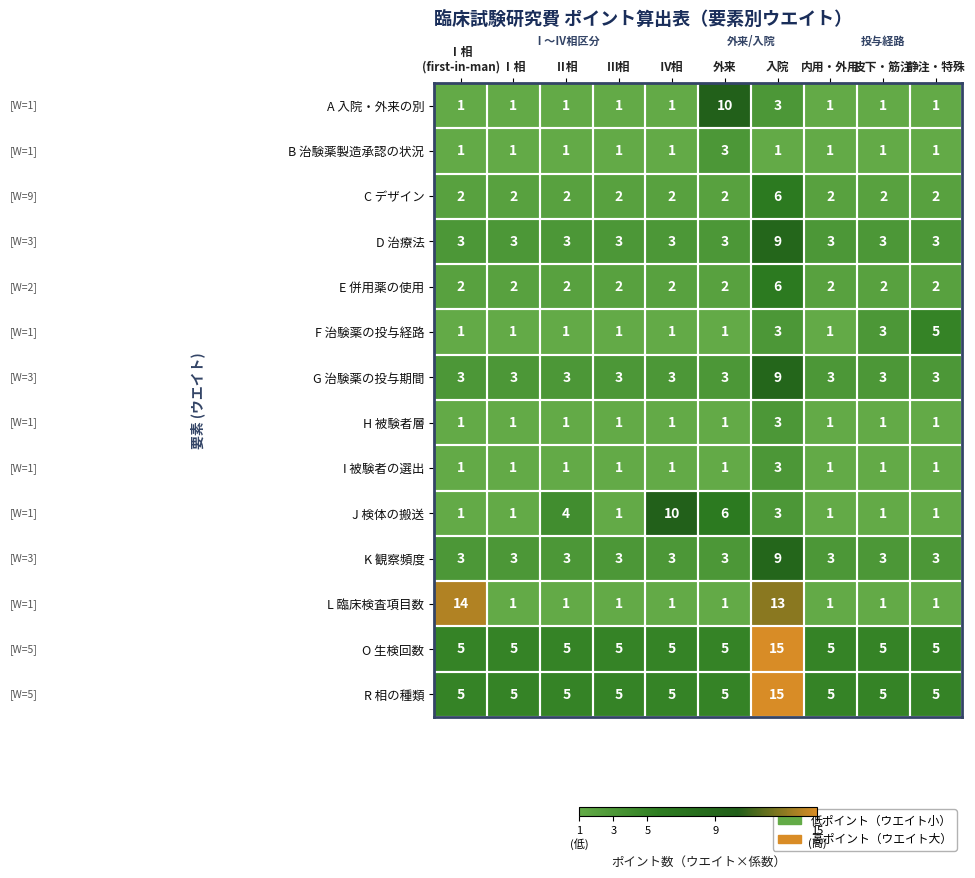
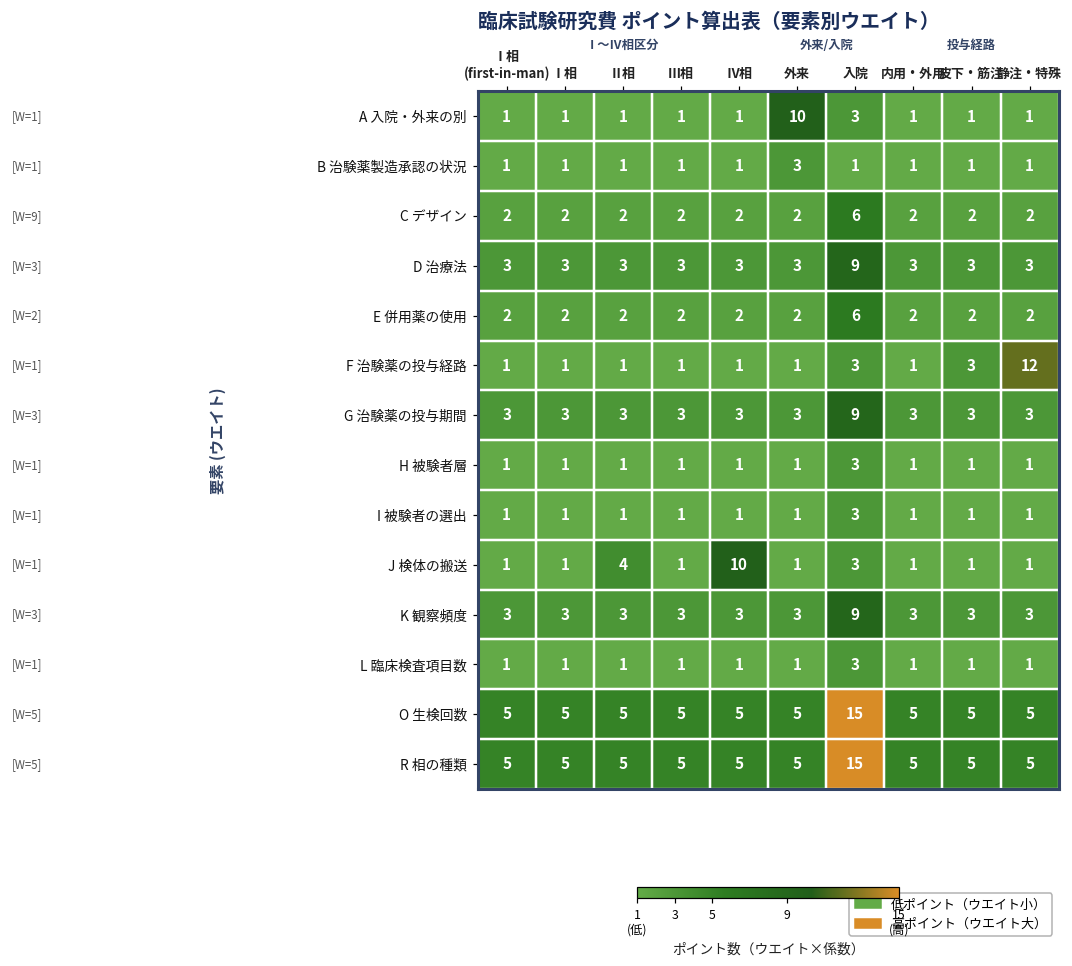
F 治験薬の投与経路, 静注・特殊: 5 -> 12
J 検体の搬送, 外来: 6 -> 1
L 臨床検査項目数, Ⅰ相 (first-in-man): 14 -> 1
L 臨床検査項目数, 入院: 13 -> 3
